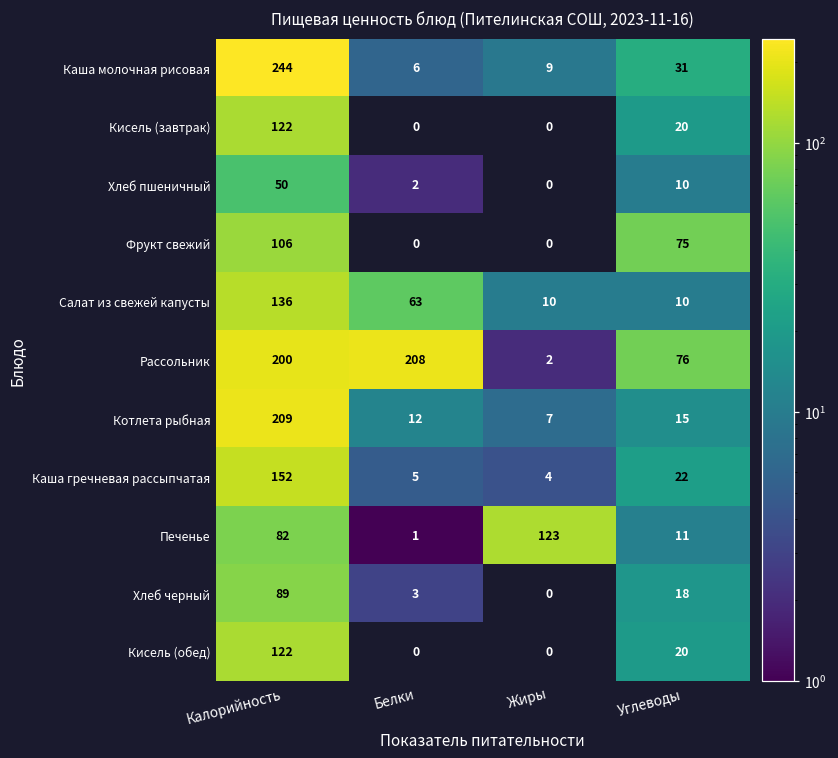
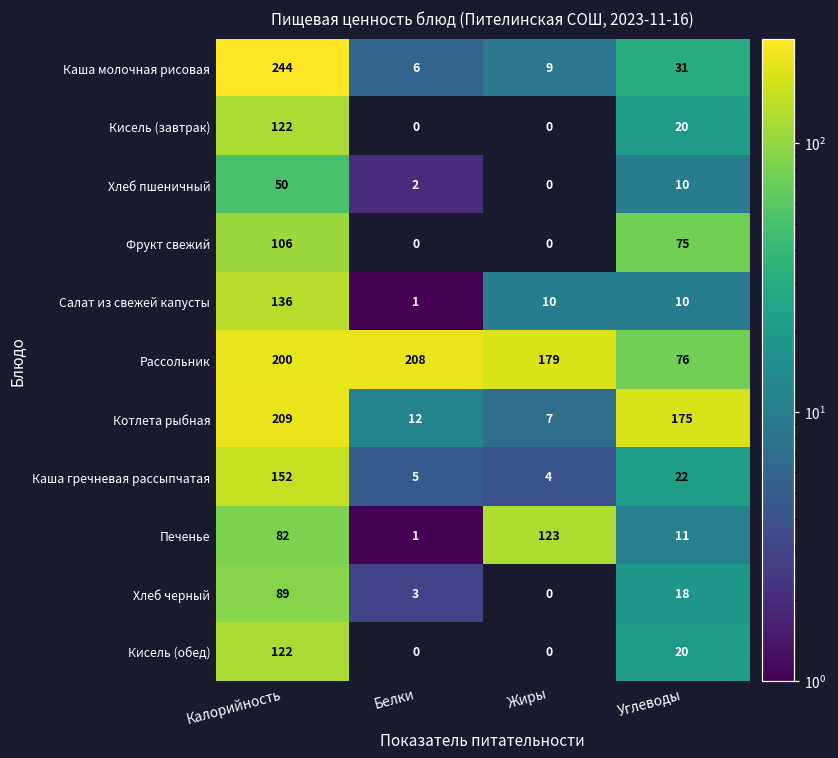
Салат из свежей капусты, Белки: 63 -> 1
Рассольник, Жиры: 2 -> 179
Котлета рыбная, Углеводы: 15 -> 175
